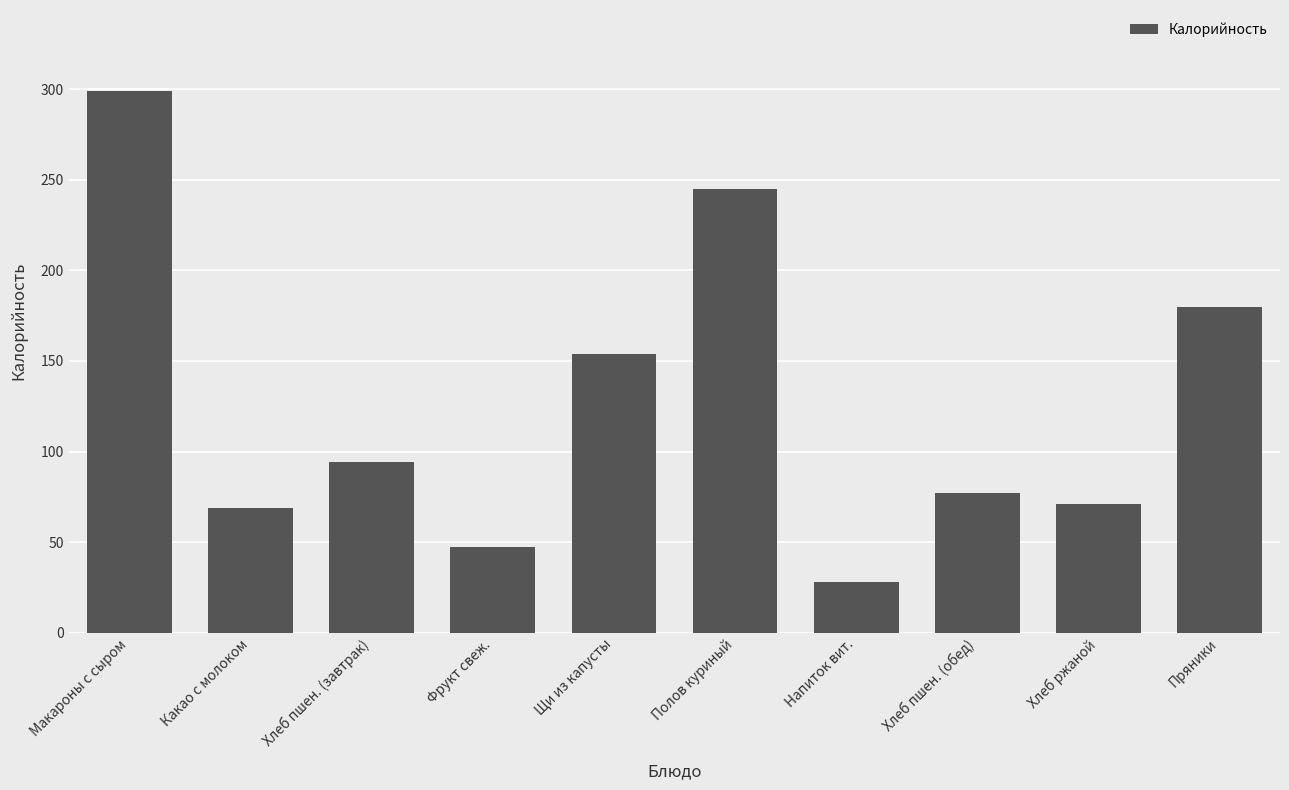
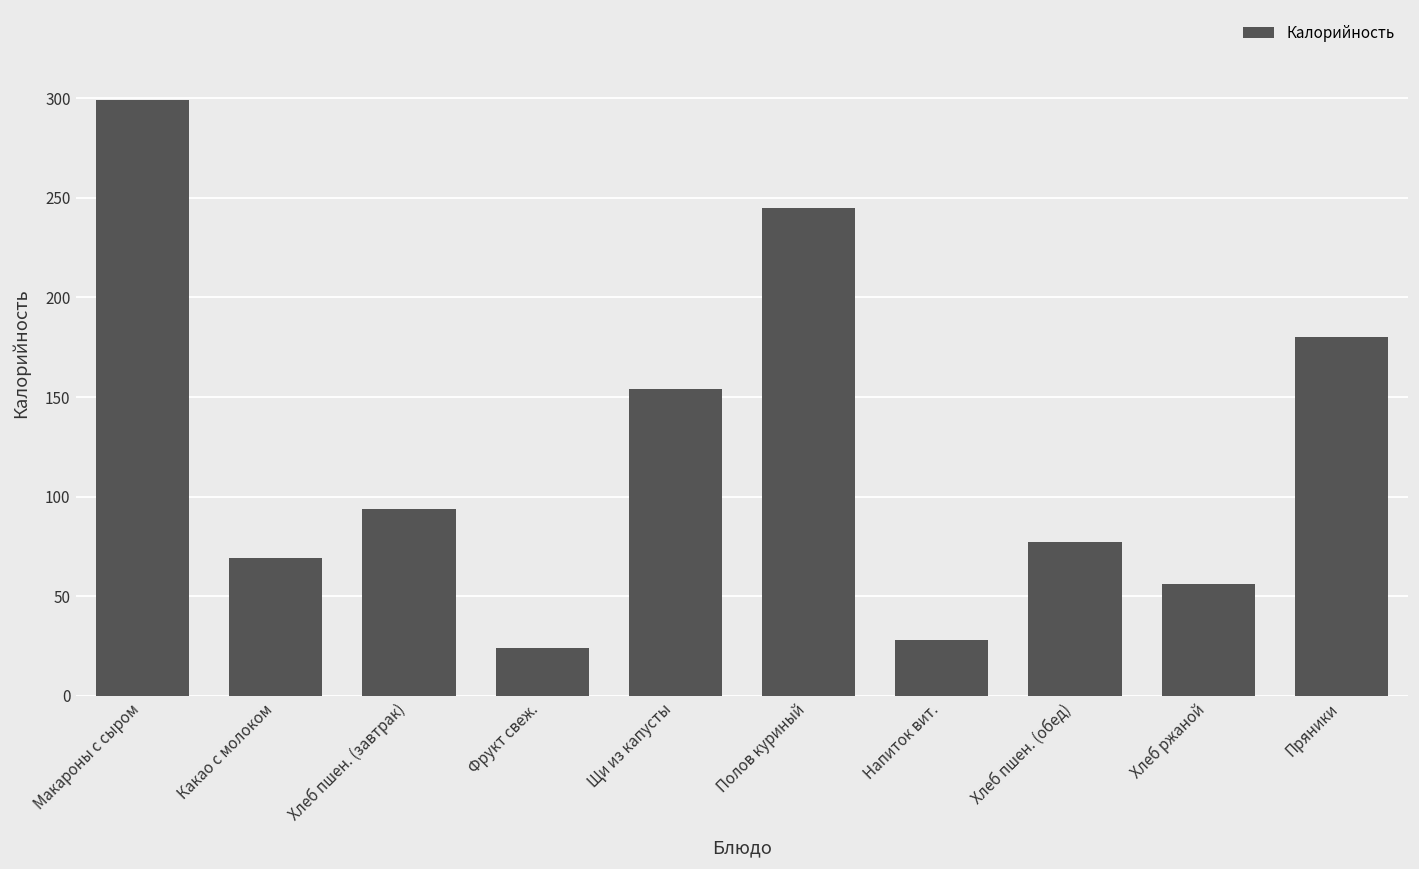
Фрукт свеж.: 47 -> 24
Хлеб ржаной: 71 -> 56
